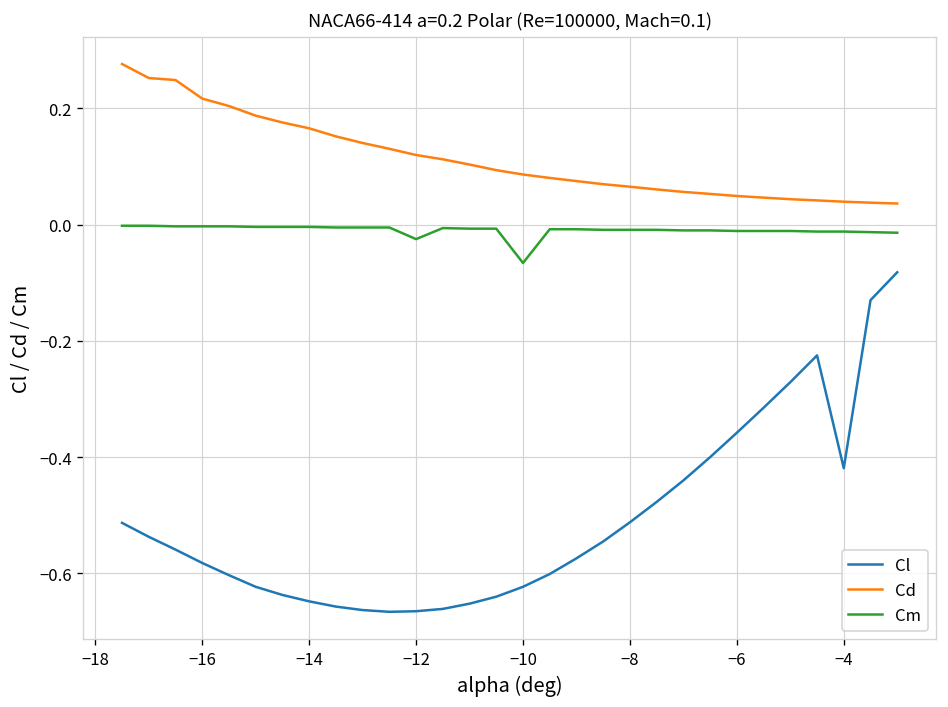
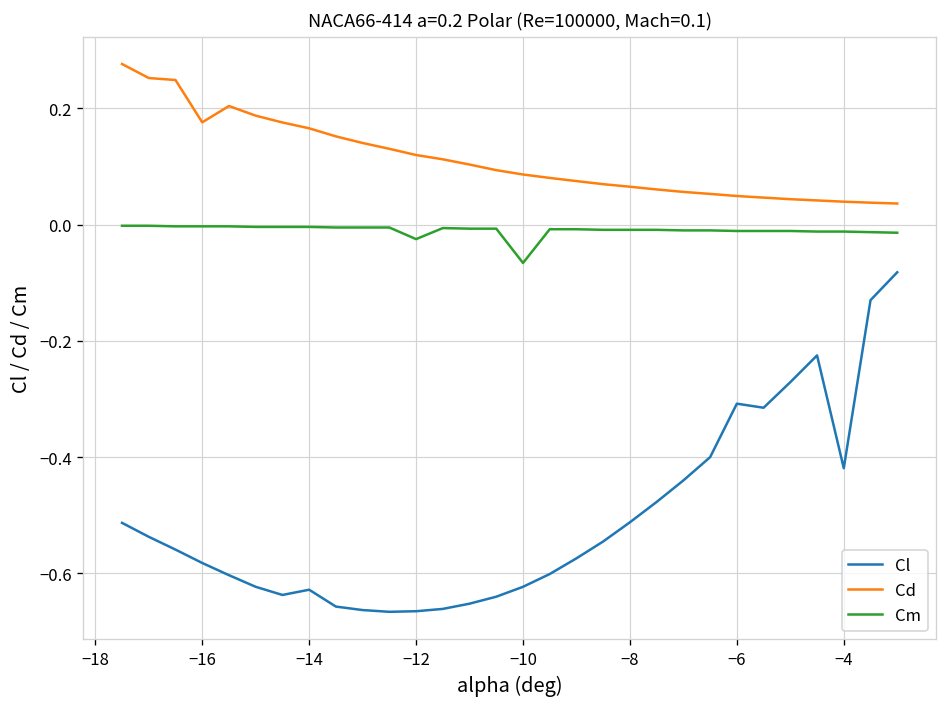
Cd, −16: 0.22 -> 0.18
Cl, −14: -0.65 -> -0.63
Cl, −6: -0.36 -> -0.31
